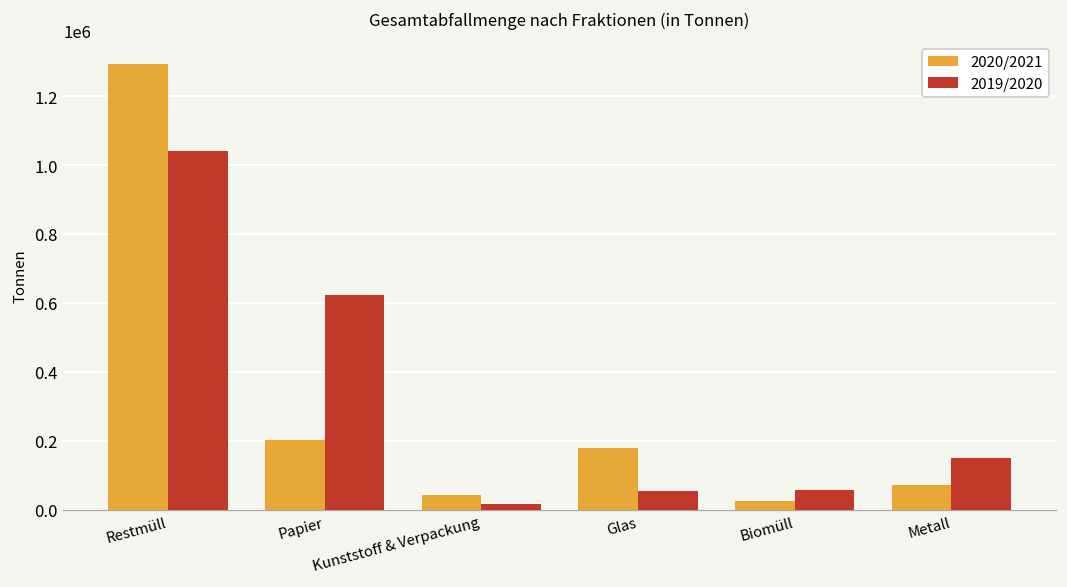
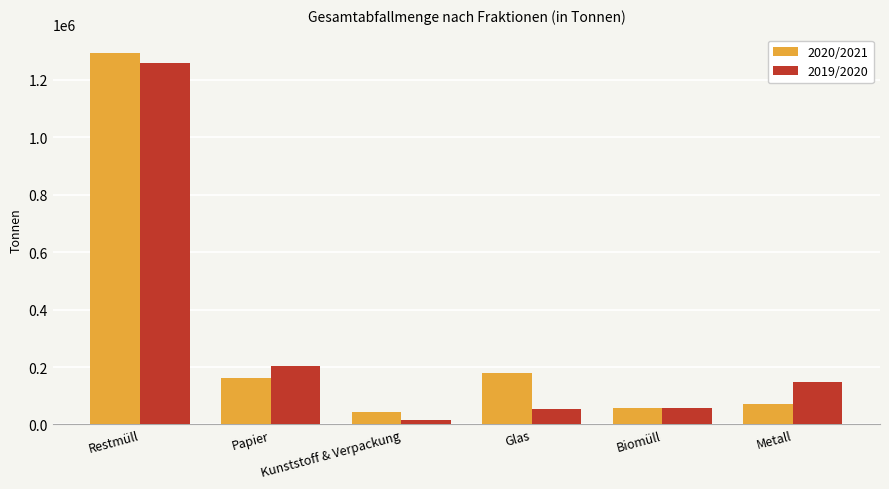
2019/2020, Restmüll: 1040000 -> 1260000
2020/2021, Papier: 200000 -> 160000
2019/2020, Papier: 620000 -> 200000
2020/2021, Biomüll: 20000 -> 60000
